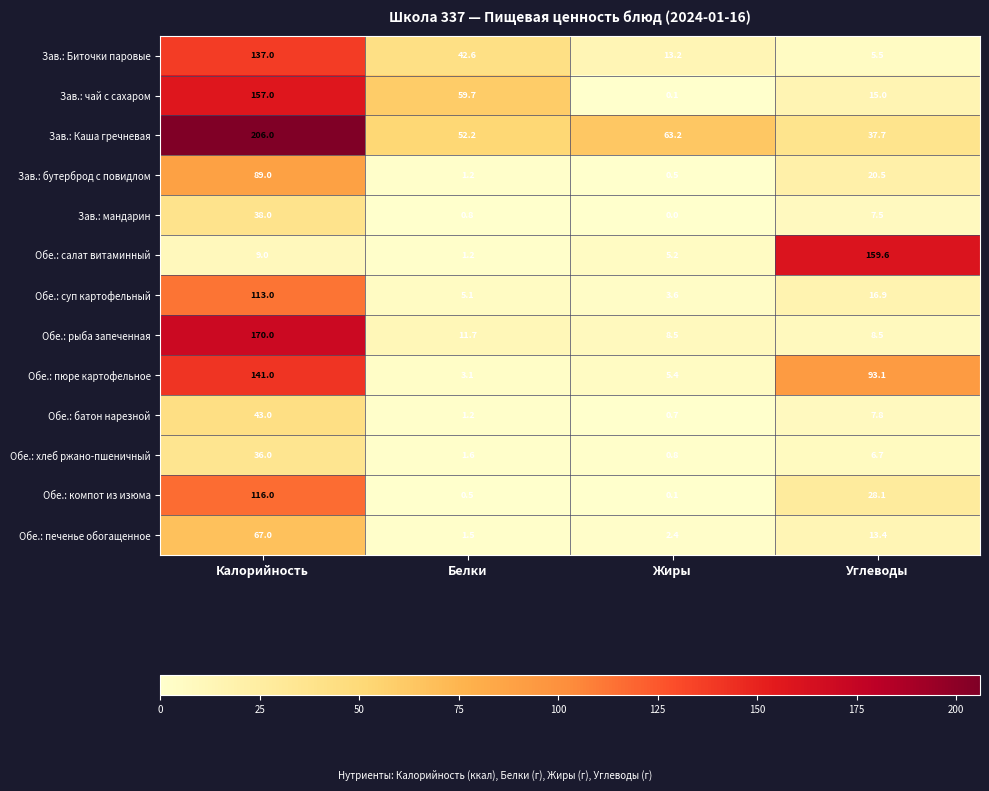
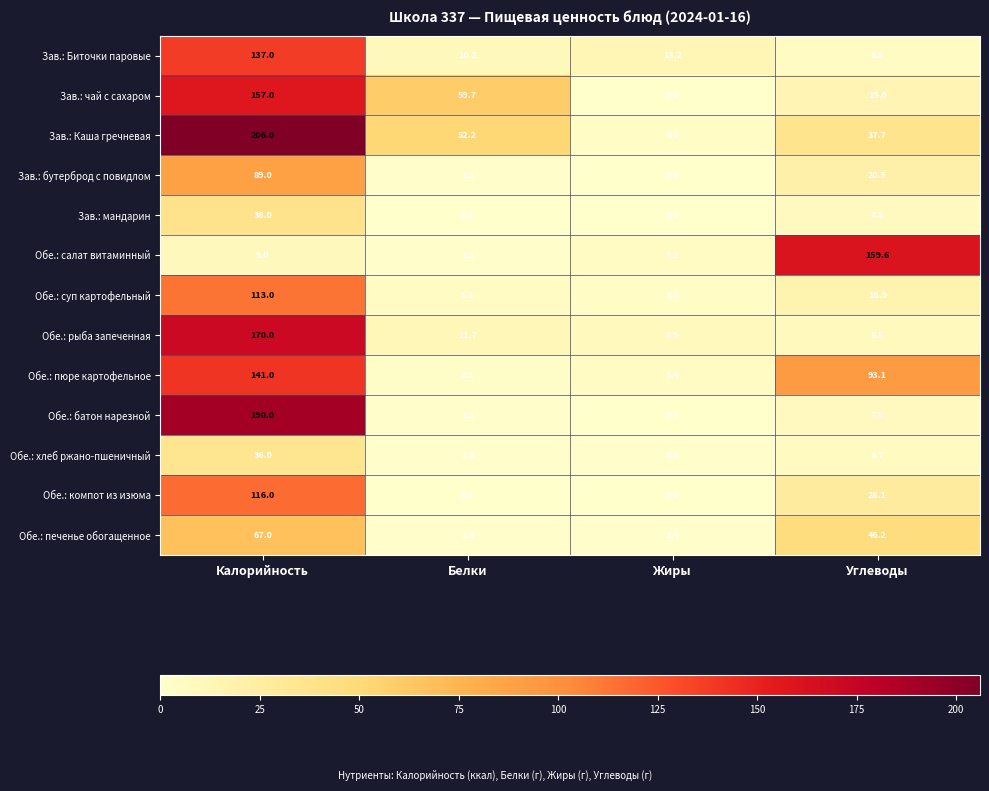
Зав.: Биточки паровые, Белки: 42.6 -> 10.2
Зав.: Каша гречневая, Жиры: 63.2 -> 4.6
Обе.: батон нарезной, Калорийность: 43.0 -> 190.0
Обе.: печенье обогащенное, Углеводы: 13.4 -> 46.2
